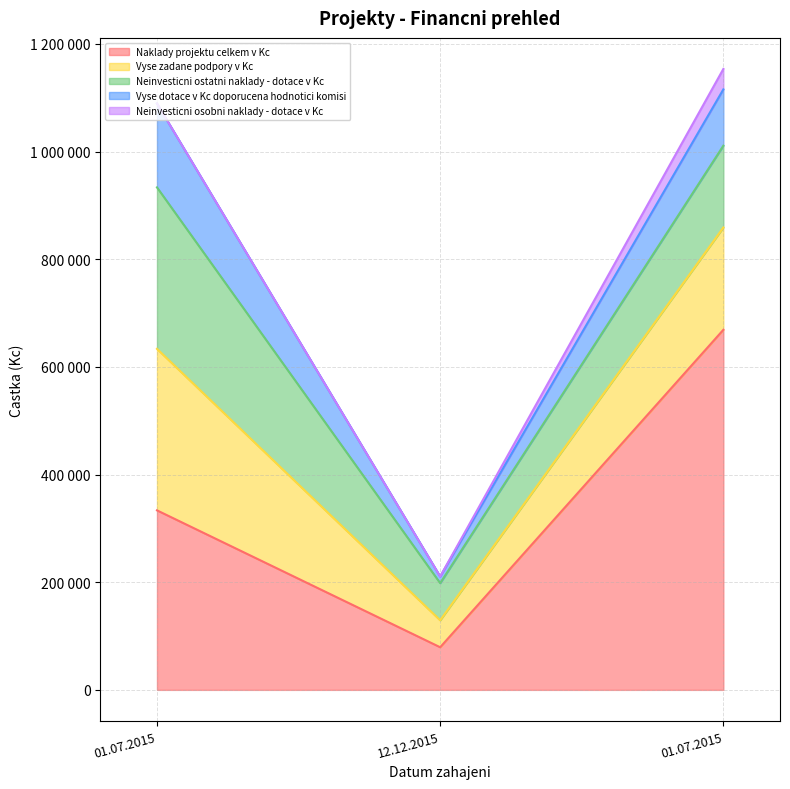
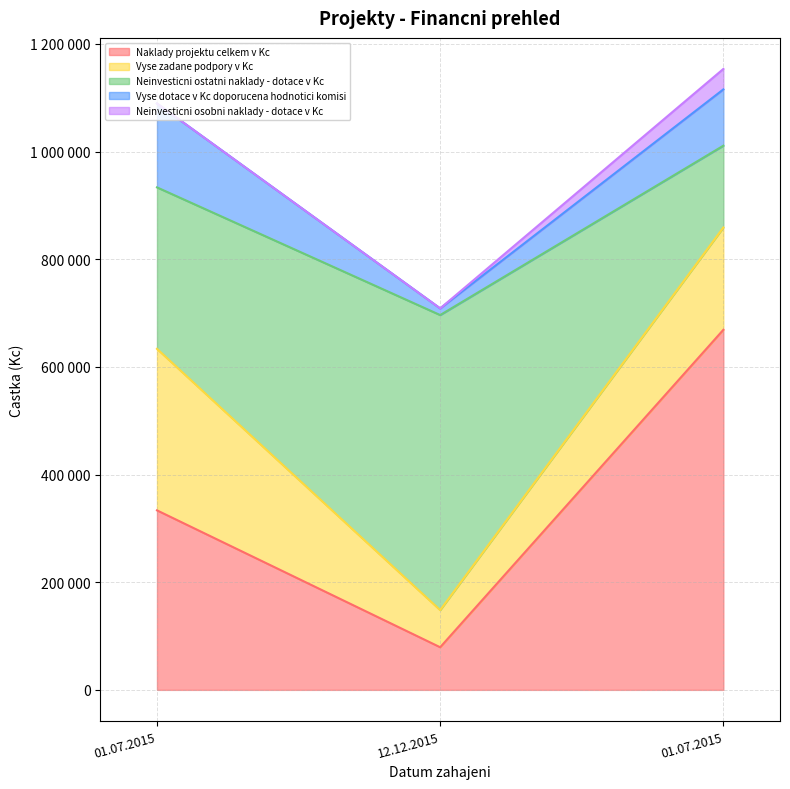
Vyse zadane podpory v Kc, 12.12.2015: 50000 -> 70000
Neinvesticni ostatni naklady - dotace v Kc, 12.12.2015: 70000 -> 550000
